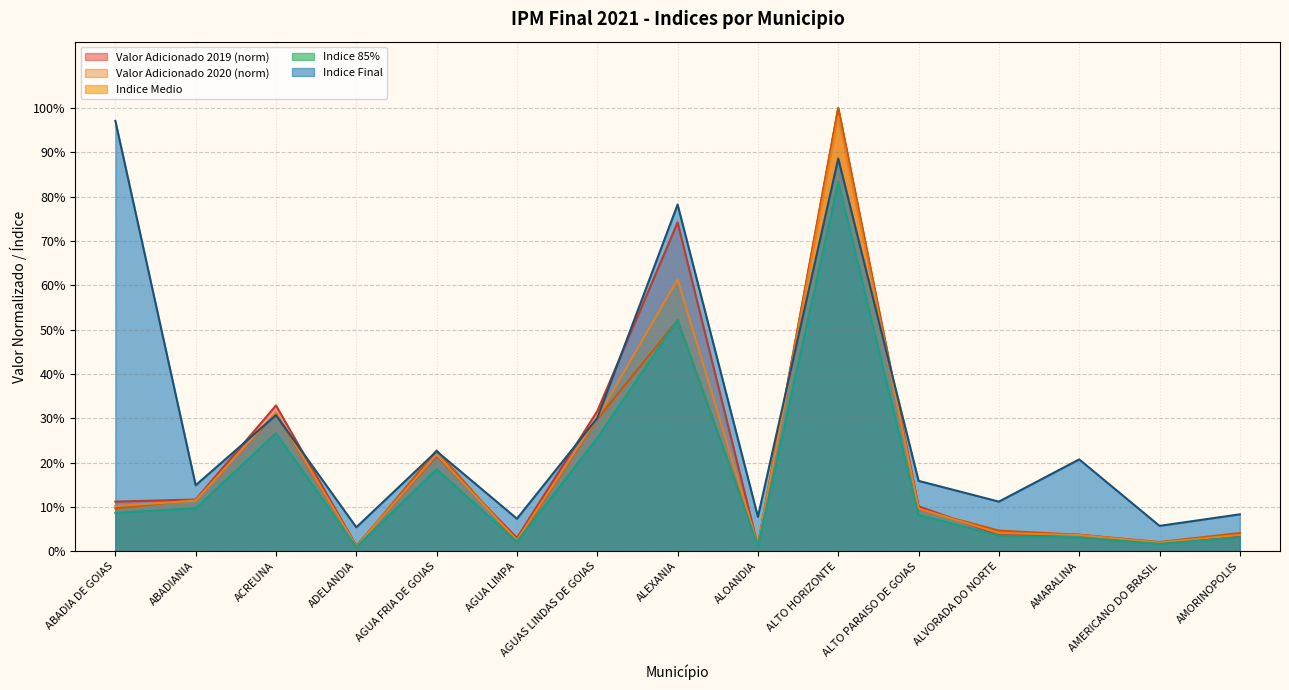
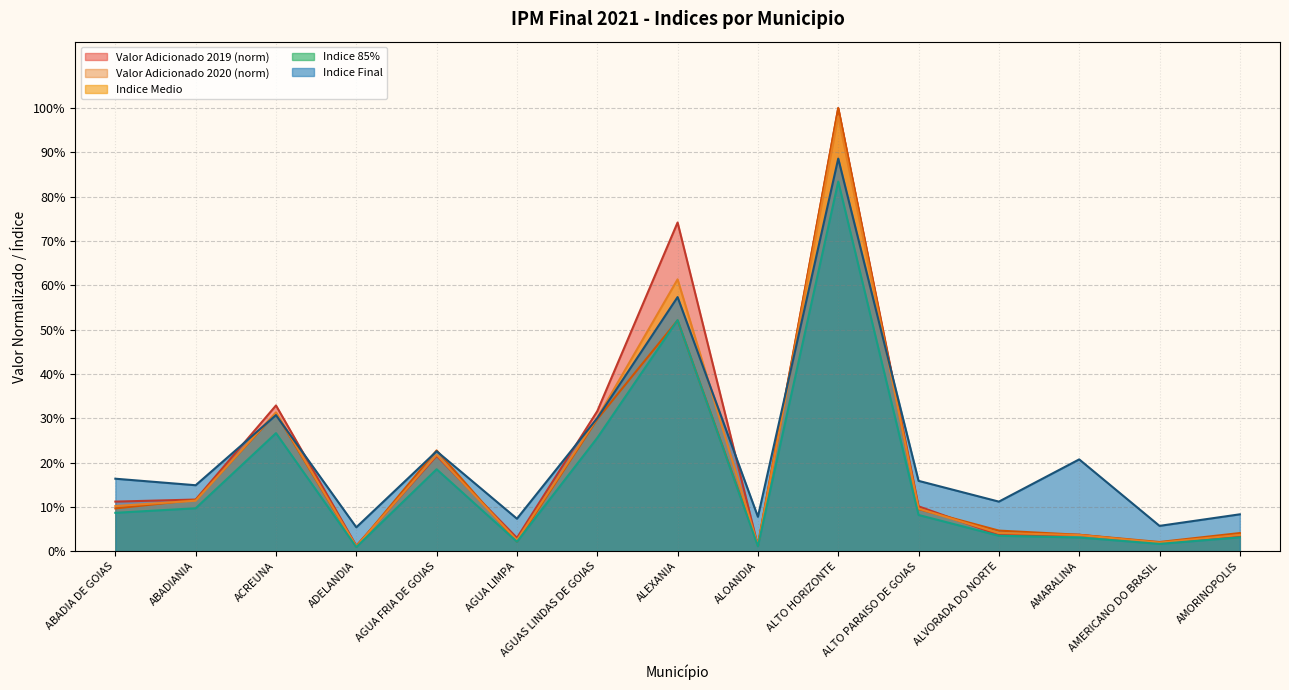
Indice Final, ABADIA DE GOIAS: 97% -> 16%
Indice Final, ALEXANIA: 78% -> 57%
